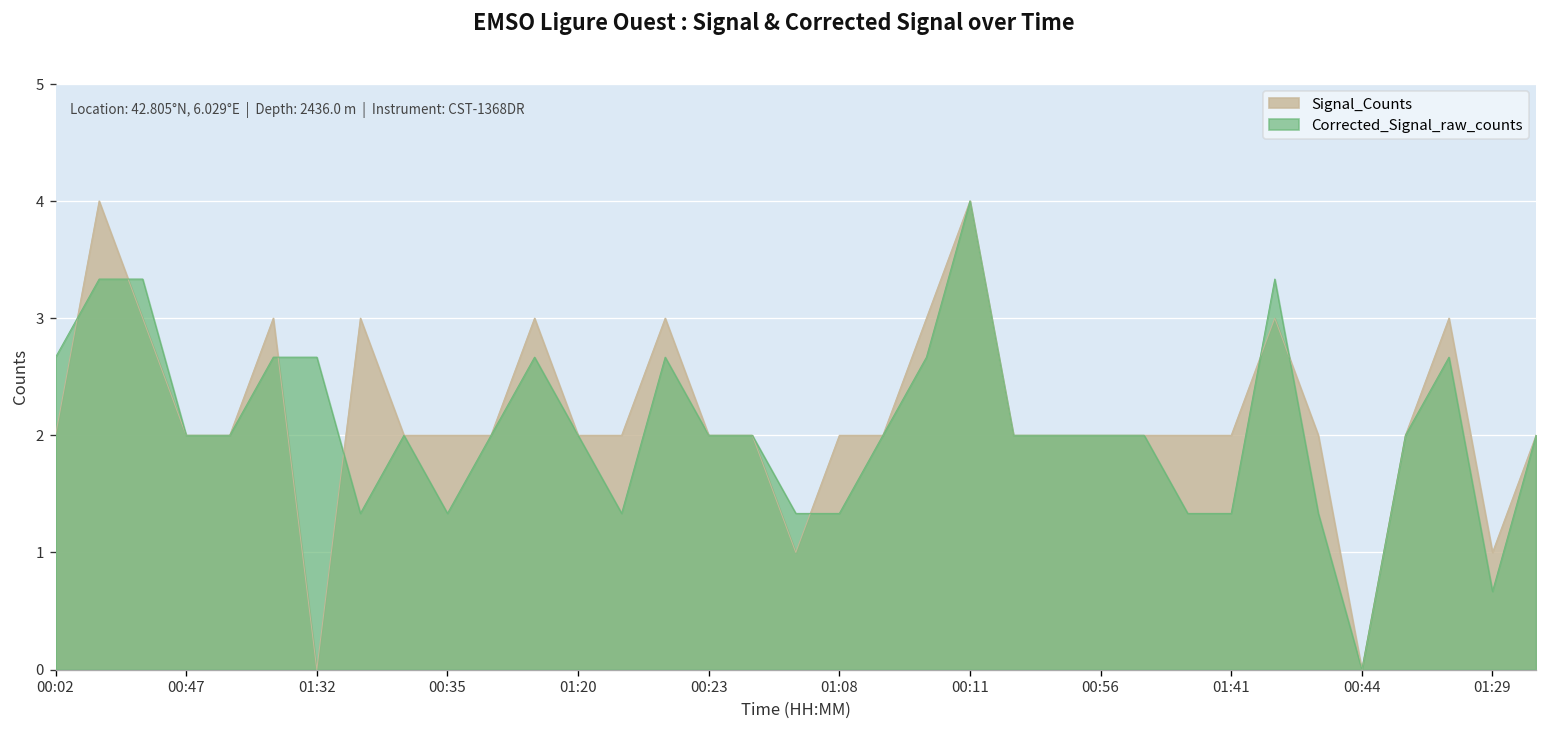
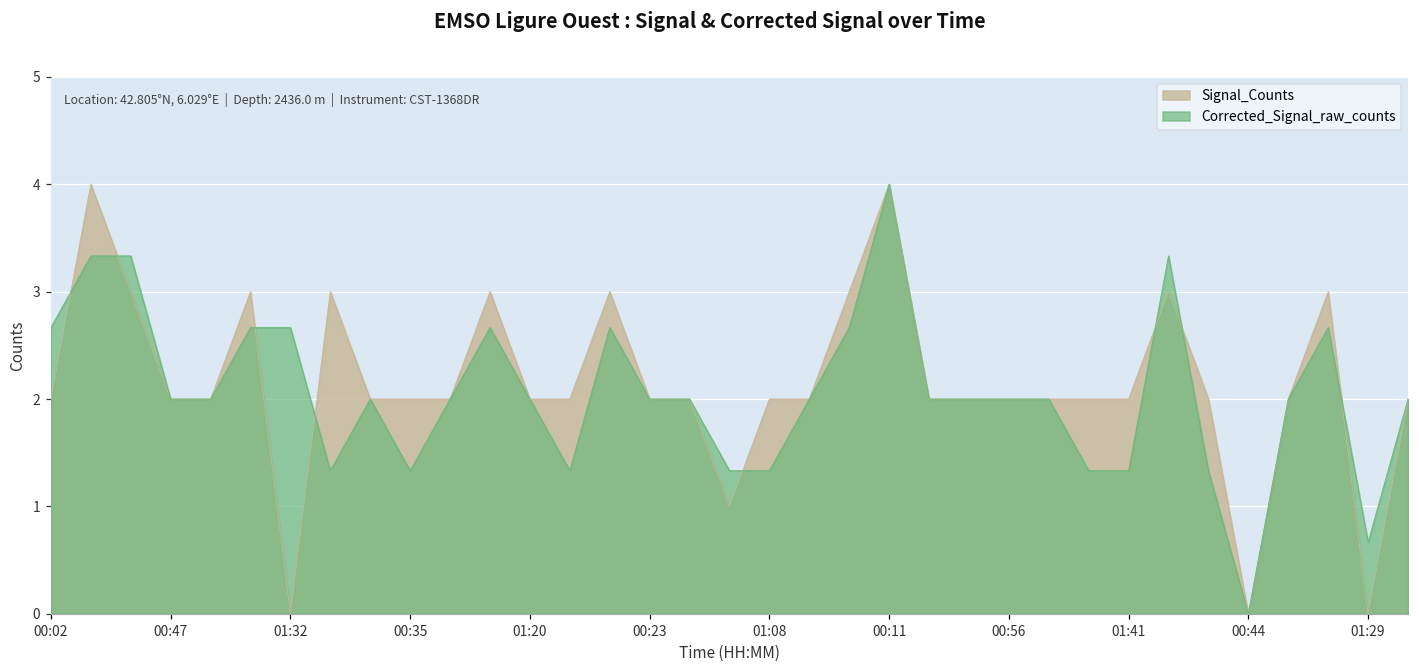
Signal_Counts, 01:29: 1.0 -> 0.0
